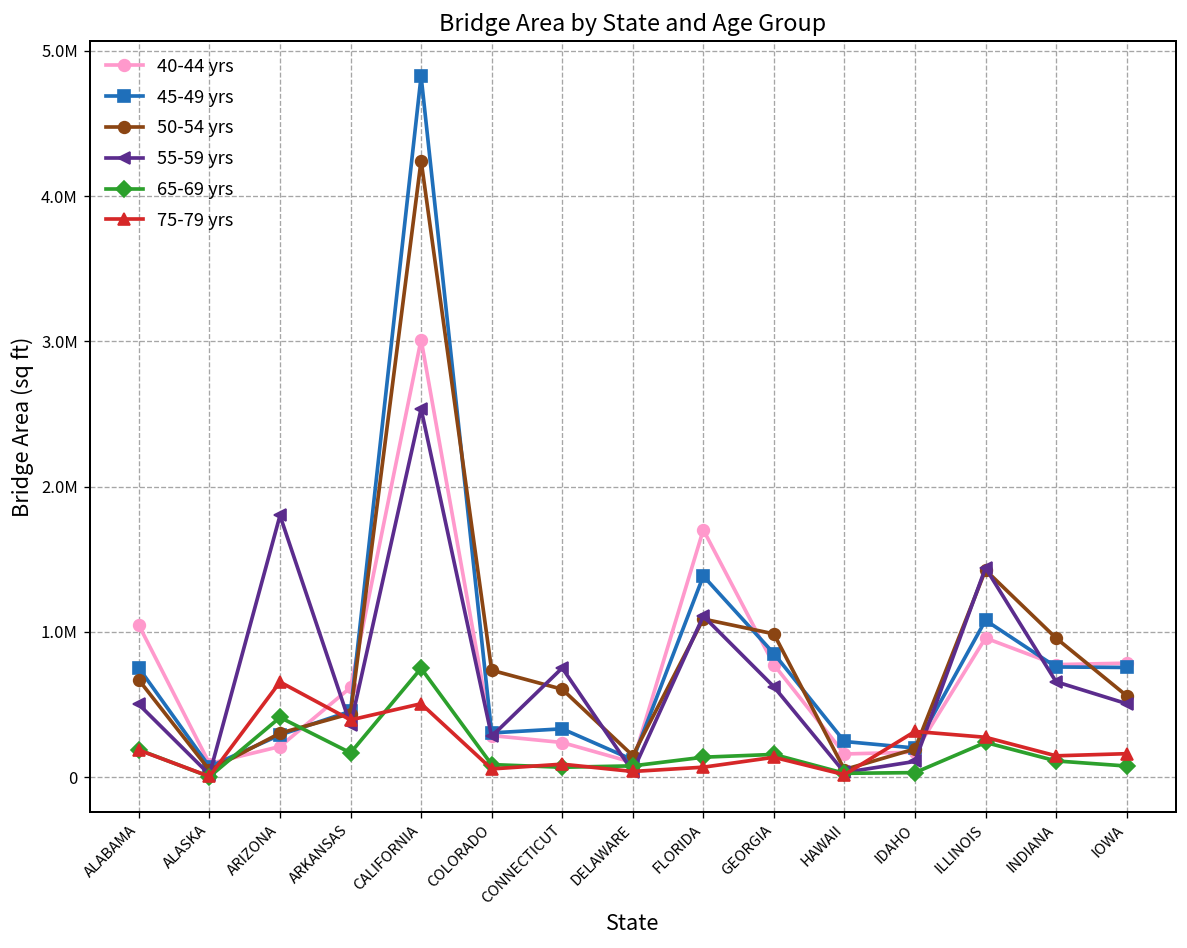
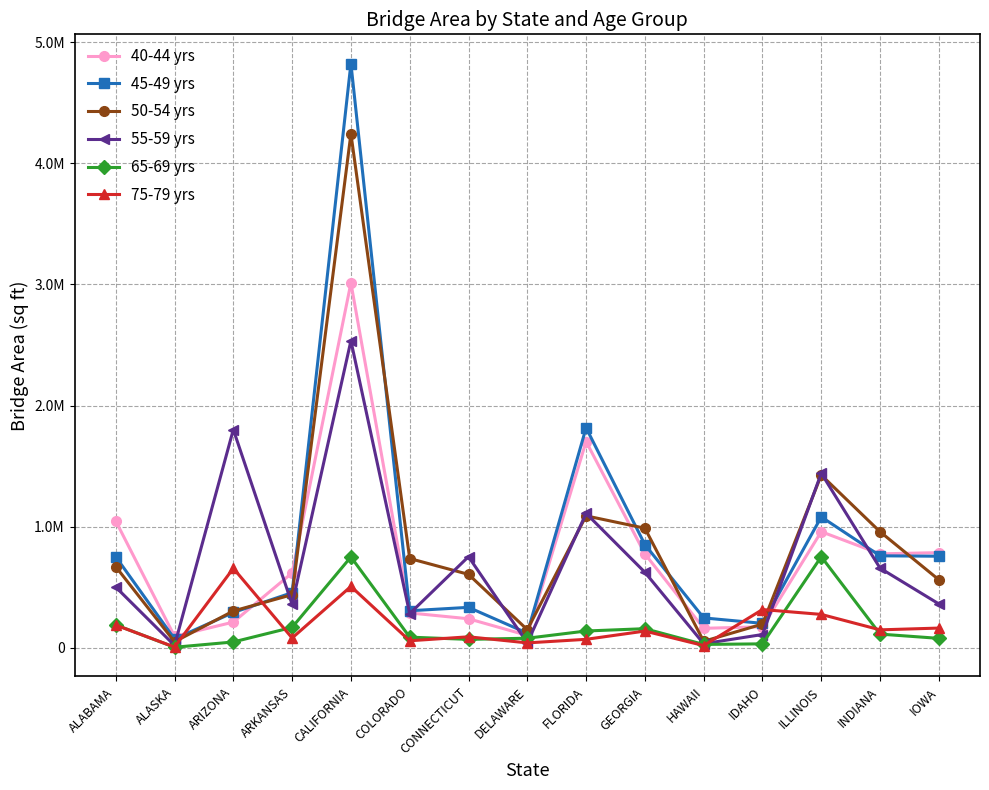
65-69 yrs, ARIZONA: 410000 -> 50000
75-79 yrs, ARKANSAS: 390000 -> 80000
45-49 yrs, FLORIDA: 1390000 -> 1820000
65-69 yrs, ILLINOIS: 240000 -> 750000
55-59 yrs, IOWA: 510000 -> 360000
